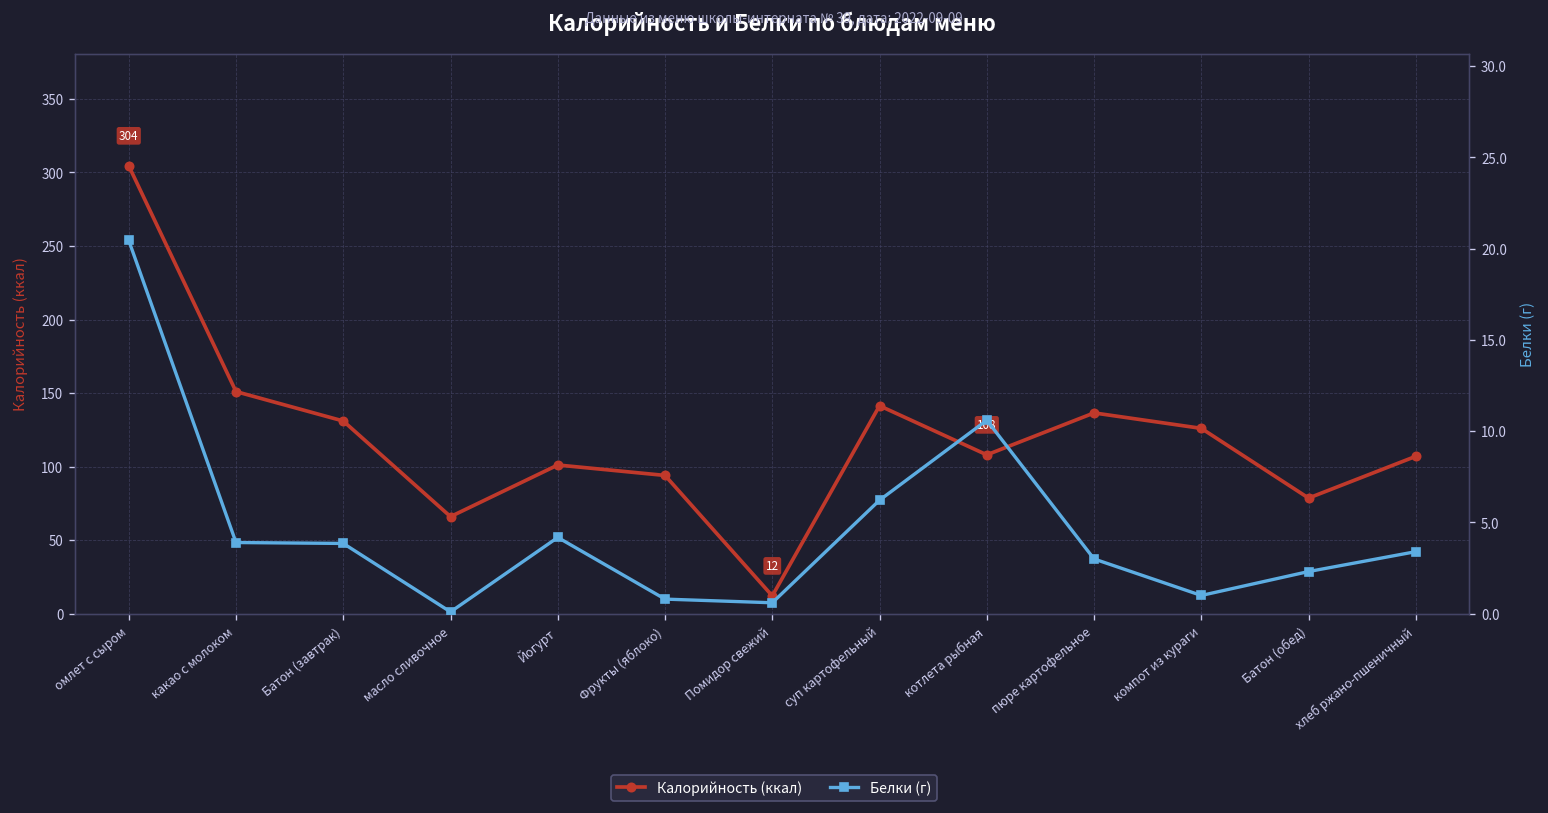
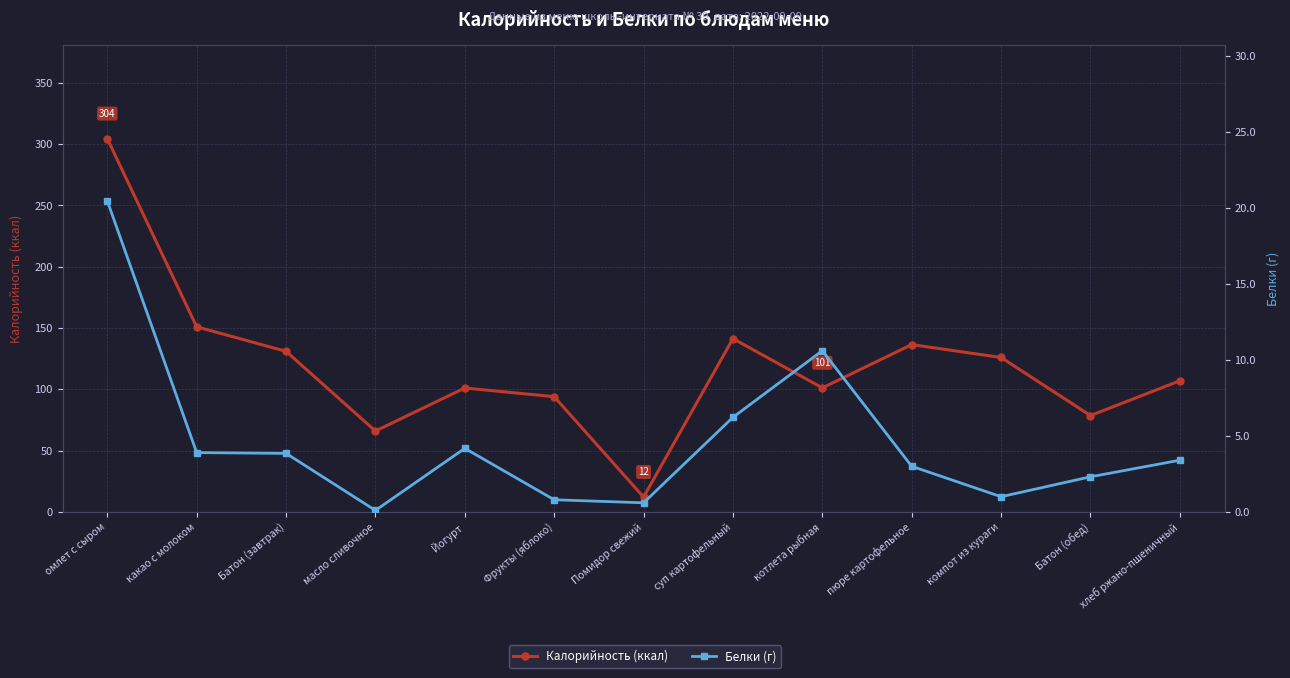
Калорийность (ккал), котлета рыбная: 108 -> 101
